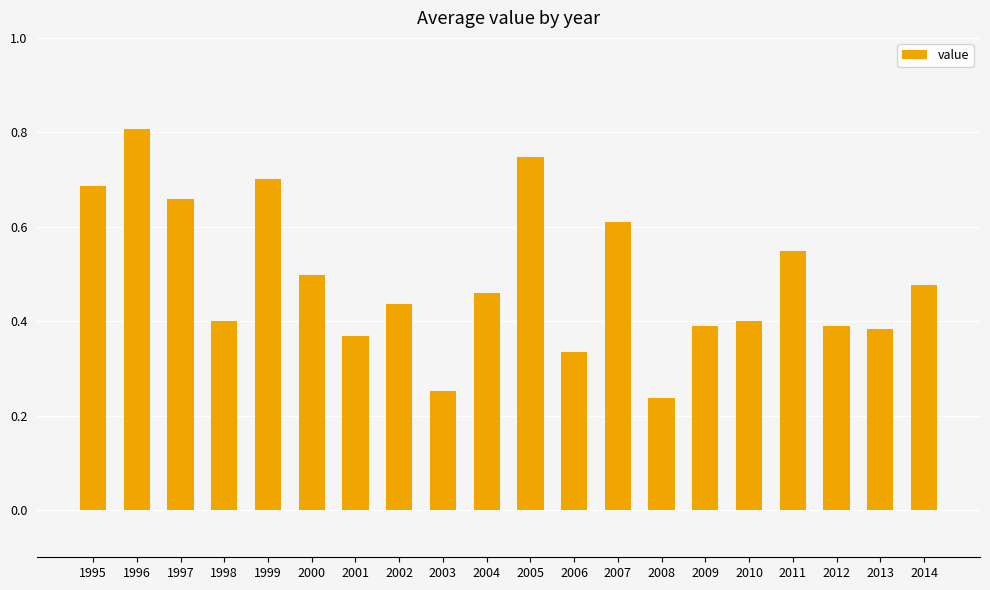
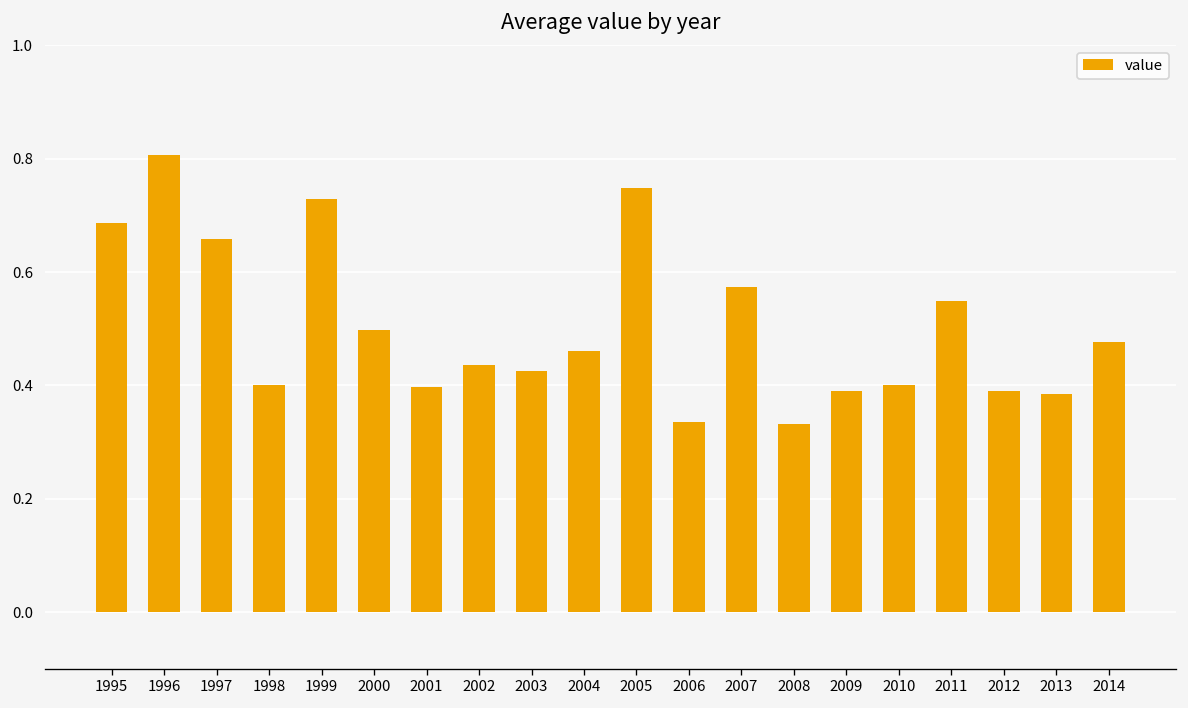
1999: 0.70 -> 0.73
2001: 0.37 -> 0.40
2003: 0.25 -> 0.43
2007: 0.61 -> 0.57
2008: 0.24 -> 0.33
